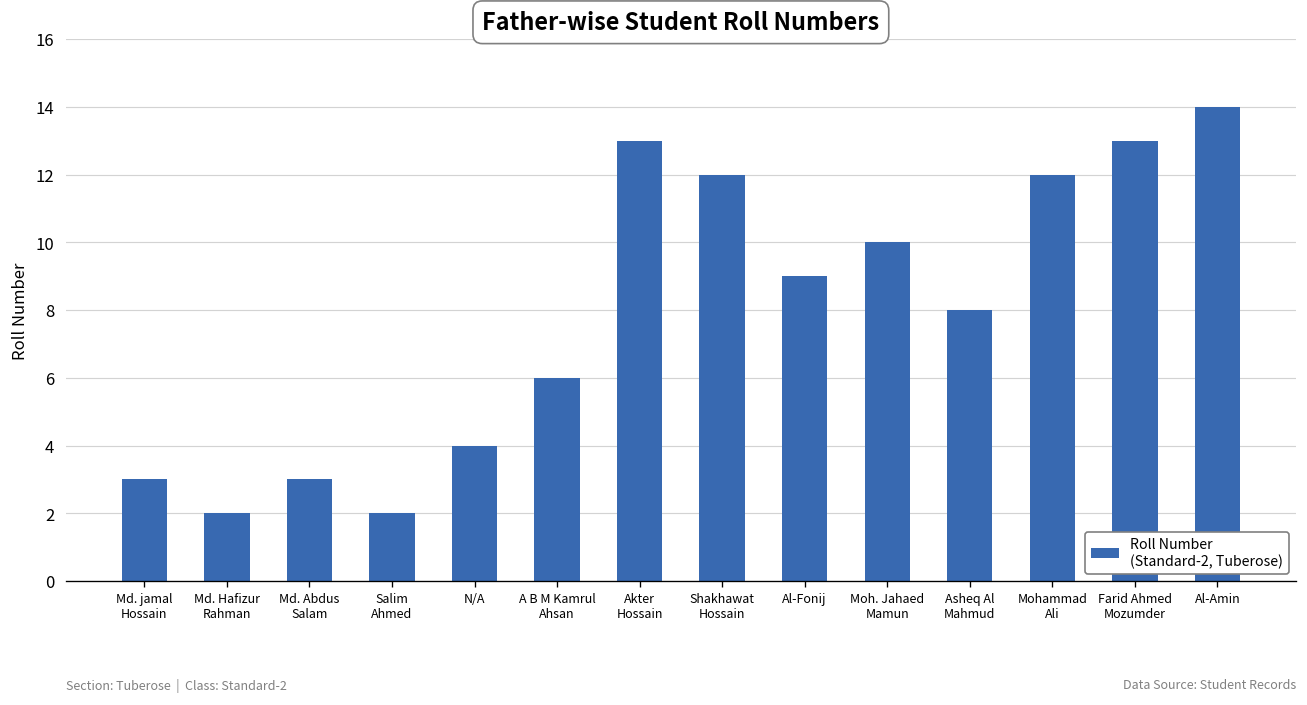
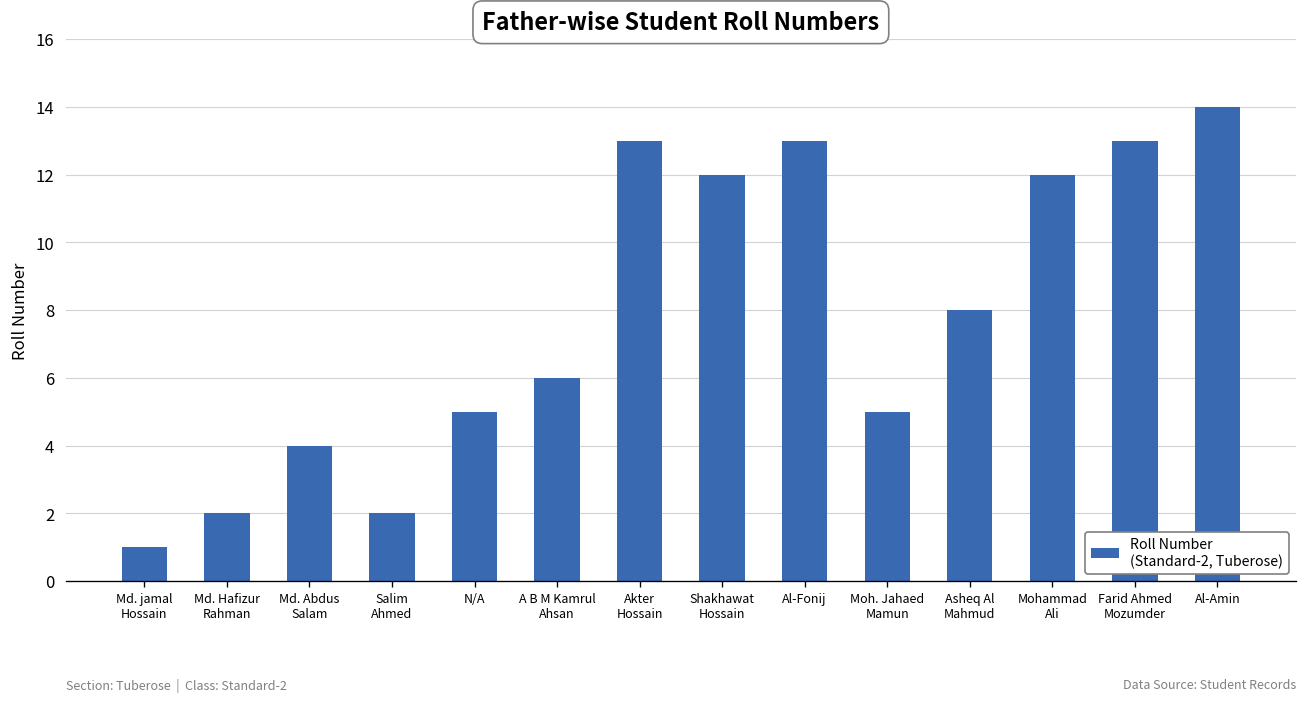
Md. jamal Hossain: 3 -> 1
Md. Abdus Salam: 3 -> 4
N/A: 4 -> 5
Al-Fonij: 9 -> 13
Moh. Jahaed Mamun: 10 -> 5
